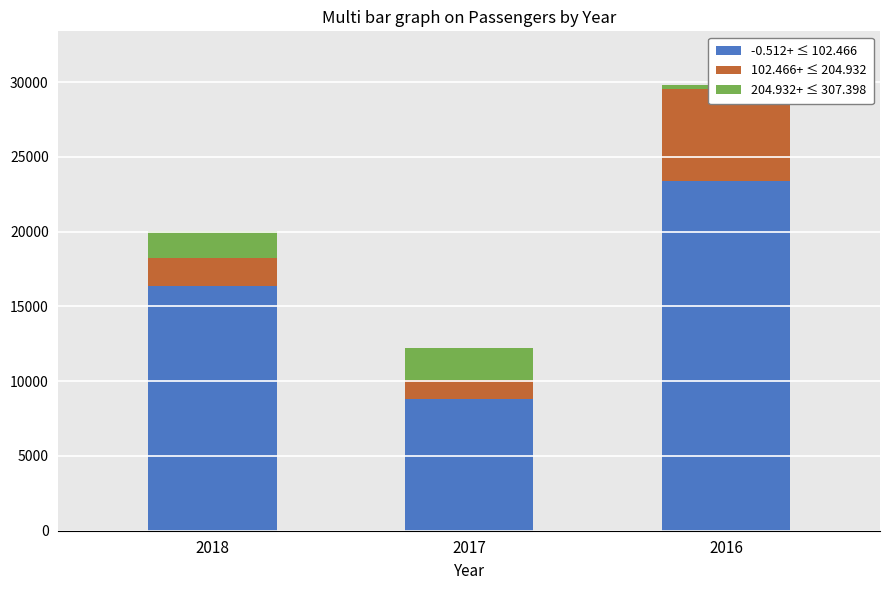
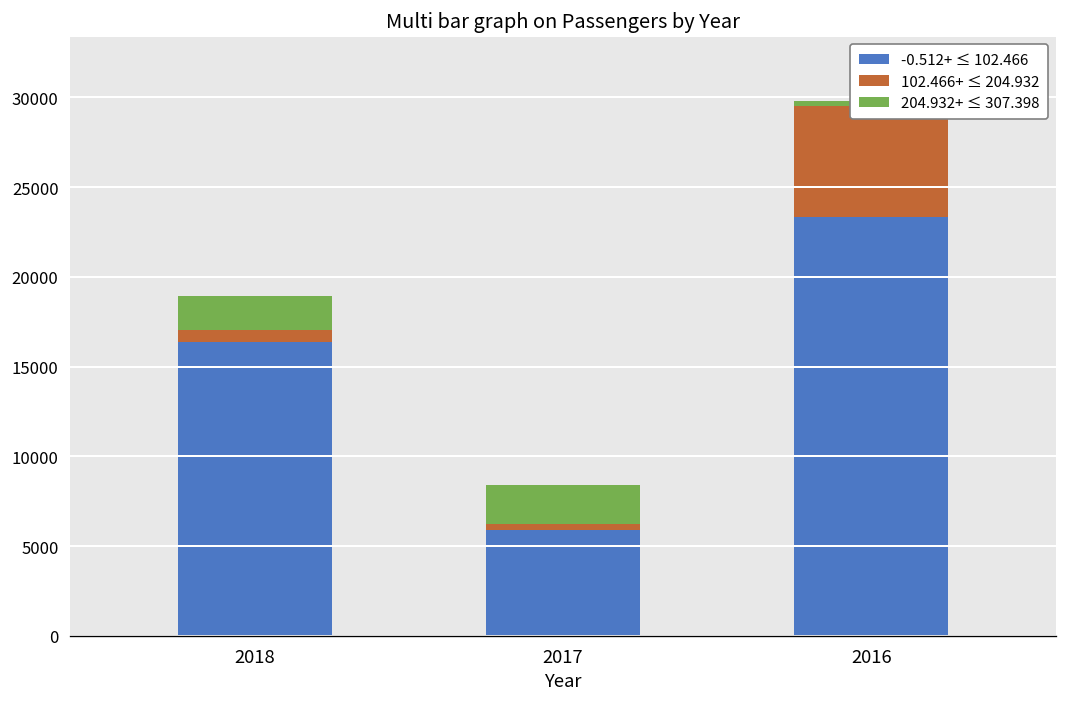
102.466+ ≤ 204.932, 2018: 1800 -> 700
-0.512+ ≤ 102.466, 2017: 8800 -> 5900
102.466+ ≤ 204.932, 2017: 1200 -> 300
